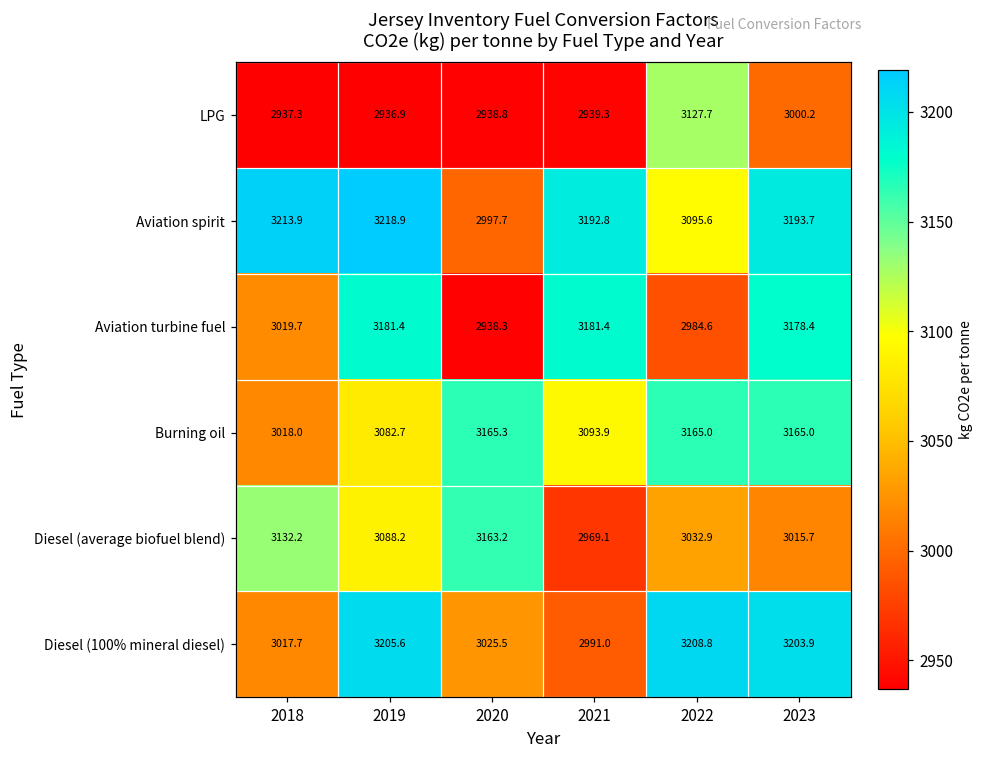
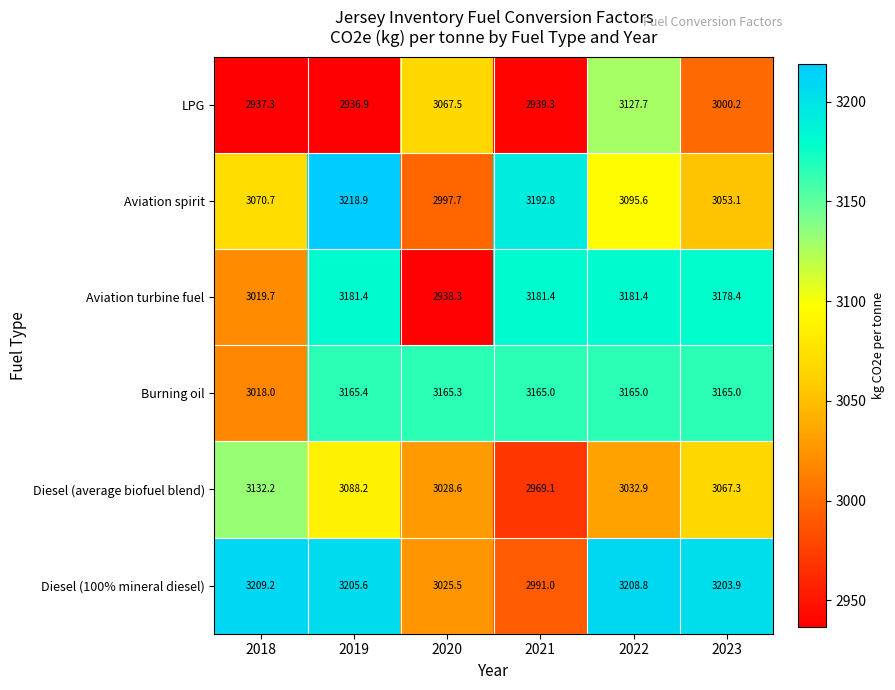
LPG, 2020: 2938.8 -> 3067.5
Aviation spirit, 2018: 3213.9 -> 3070.7
Aviation spirit, 2023: 3193.7 -> 3053.1
Aviation turbine fuel, 2022: 2984.6 -> 3181.4
Burning oil, 2019: 3082.7 -> 3165.4
Burning oil, 2021: 3093.9 -> 3165.0
Diesel (average biofuel blend), 2020: 3163.2 -> 3028.6
Diesel (average biofuel blend), 2023: 3015.7 -> 3067.3
Diesel (100% mineral diesel), 2018: 3017.7 -> 3209.2
